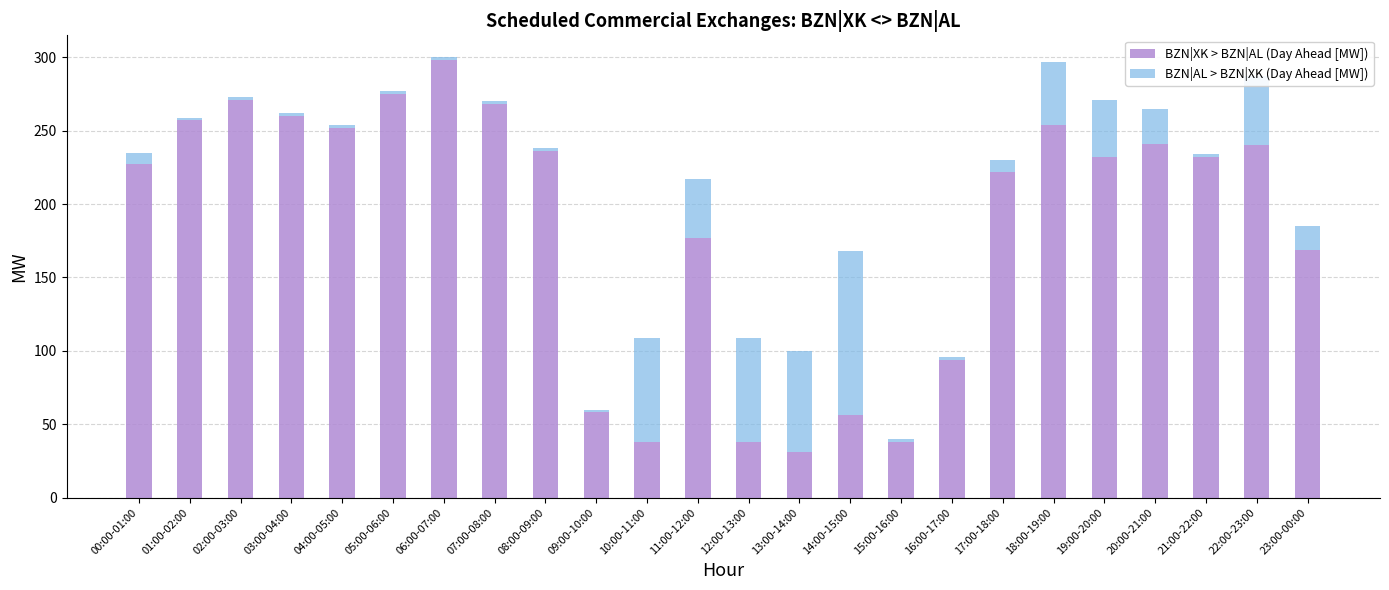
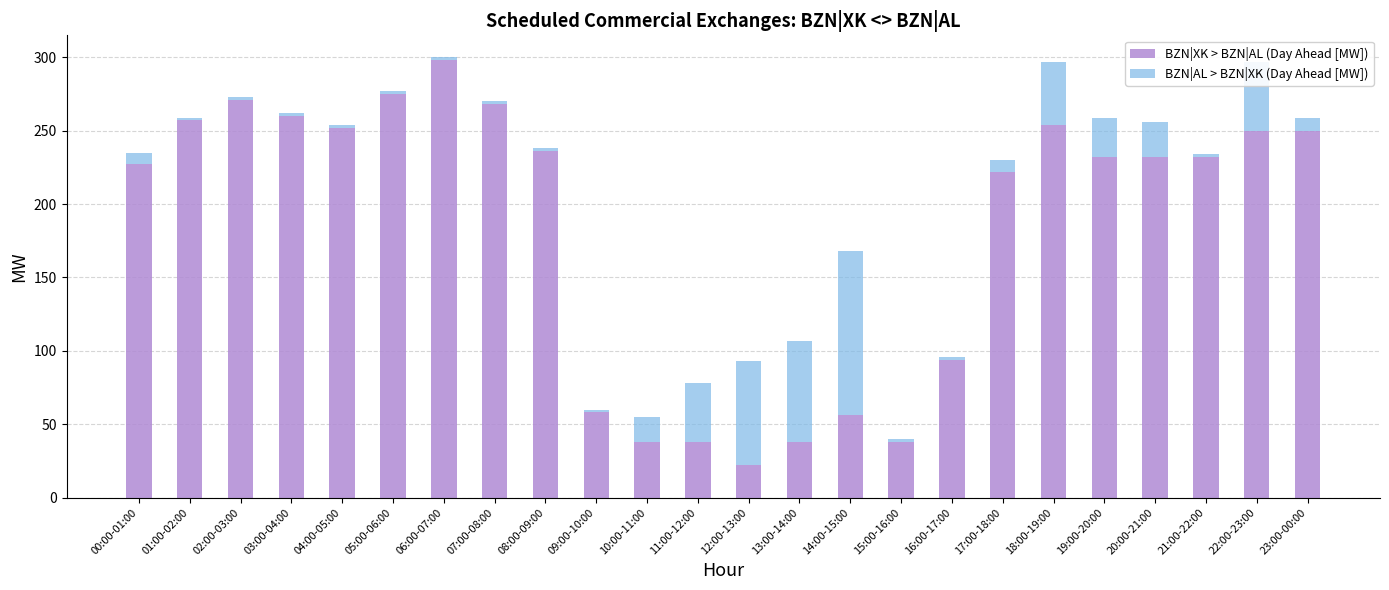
BZN|AL > BZN|XK (Day Ahead [MW]), 10:00-11:00: 71 -> 17
BZN|XK > BZN|AL (Day Ahead [MW]), 11:00-12:00: 177 -> 38
BZN|XK > BZN|AL (Day Ahead [MW]), 12:00-13:00: 38 -> 22
BZN|XK > BZN|AL (Day Ahead [MW]), 13:00-14:00: 31 -> 38
BZN|AL > BZN|XK (Day Ahead [MW]), 19:00-20:00: 39 -> 27
BZN|XK > BZN|AL (Day Ahead [MW]), 20:00-21:00: 241 -> 232
BZN|XK > BZN|AL (Day Ahead [MW]), 22:00-23:00: 240 -> 250
BZN|XK > BZN|AL (Day Ahead [MW]), 23:00-00:00: 169 -> 250
BZN|AL > BZN|XK (Day Ahead [MW]), 23:00-00:00: 16 -> 9
